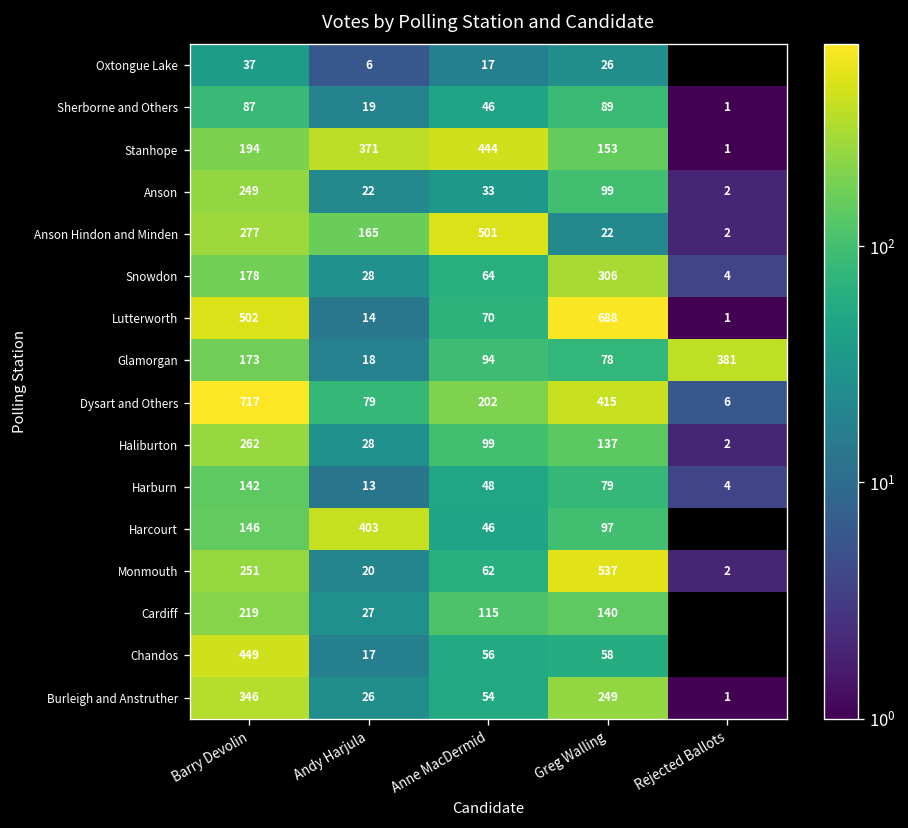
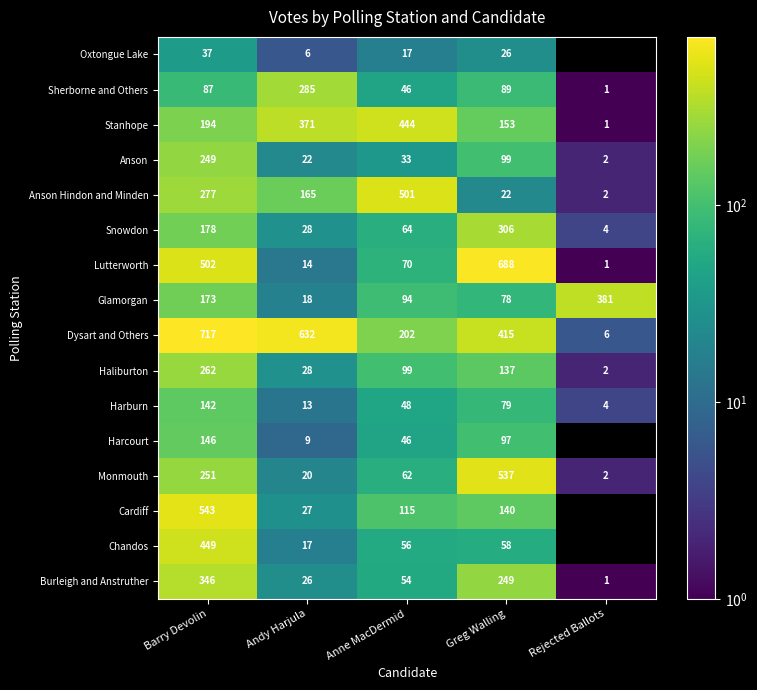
Sherborne and Others, Andy Harjula: 19 -> 285
Dysart and Others, Andy Harjula: 79 -> 632
Harcourt, Andy Harjula: 403 -> 9
Cardiff, Barry Devolin: 219 -> 543
